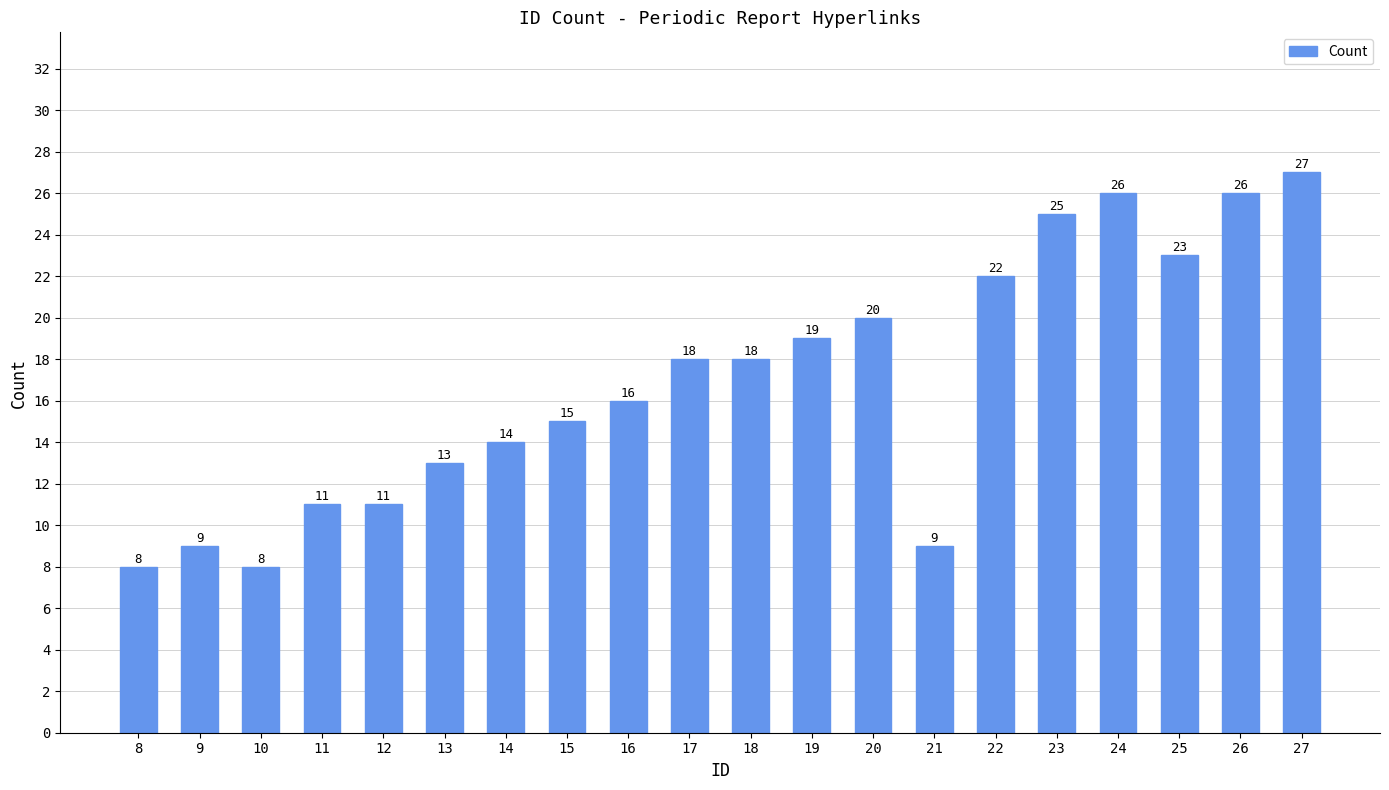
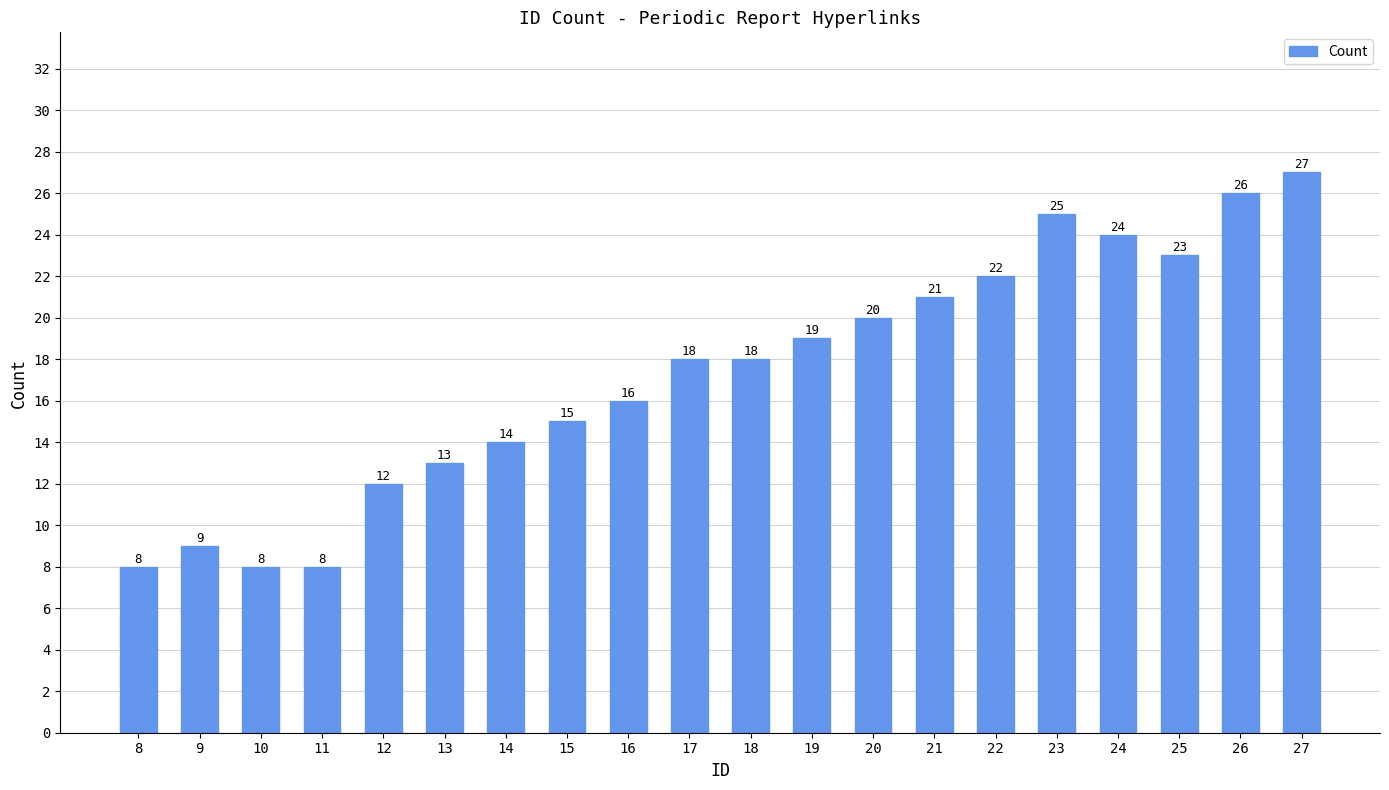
11: 11 -> 8
12: 11 -> 12
21: 9 -> 21
24: 26 -> 24
